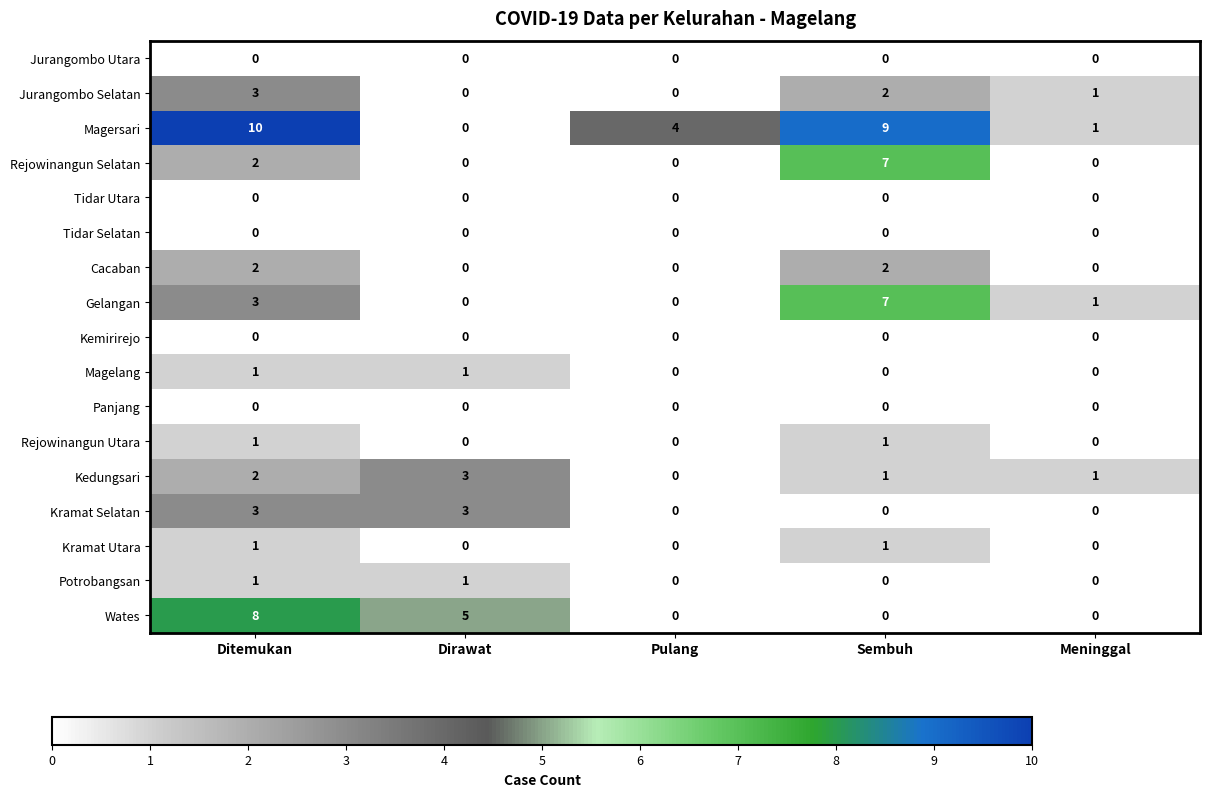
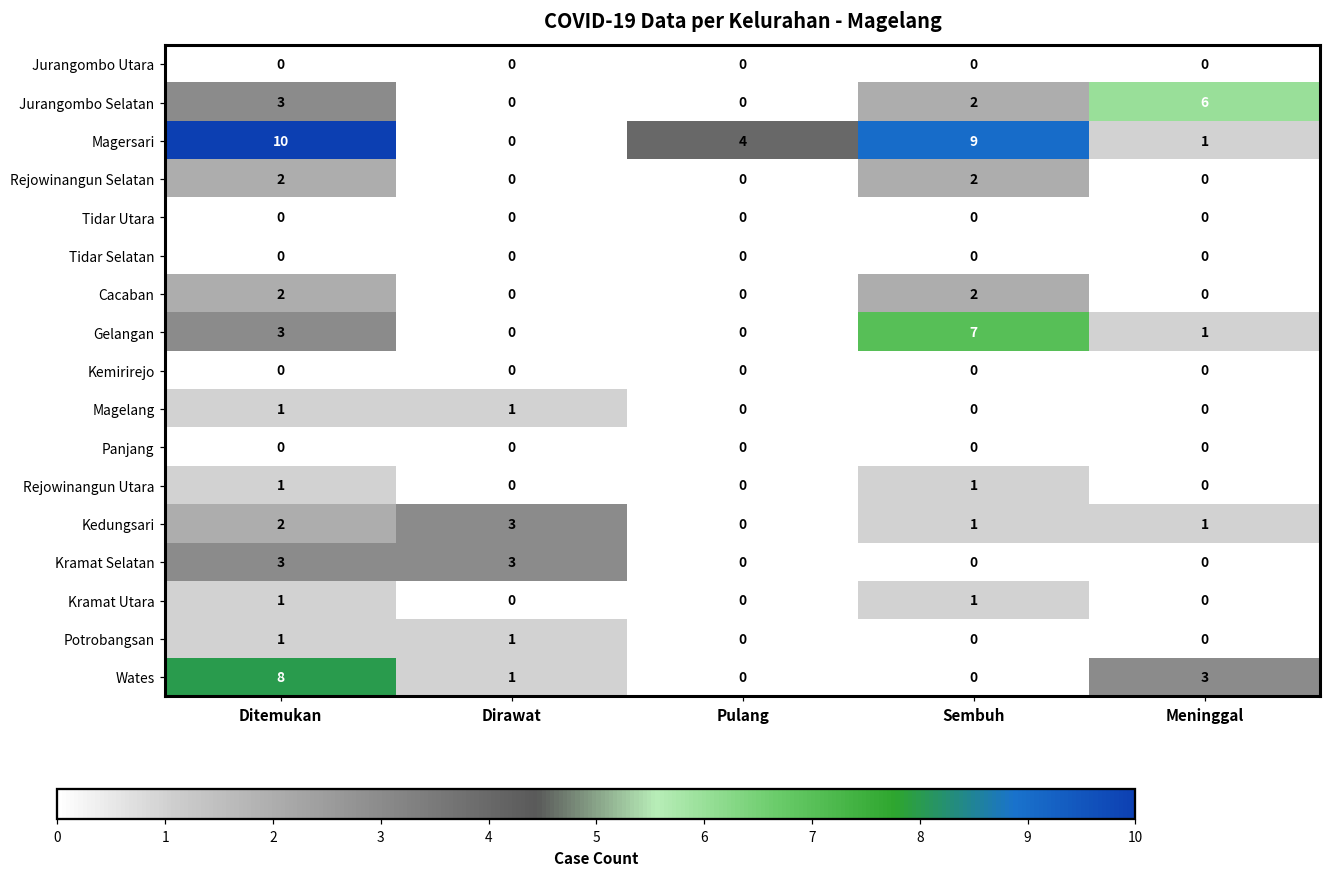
Jurangombo Selatan, Meninggal: 1 -> 6
Rejowinangun Selatan, Sembuh: 7 -> 2
Wates, Dirawat: 5 -> 1
Wates, Meninggal: 0 -> 3
